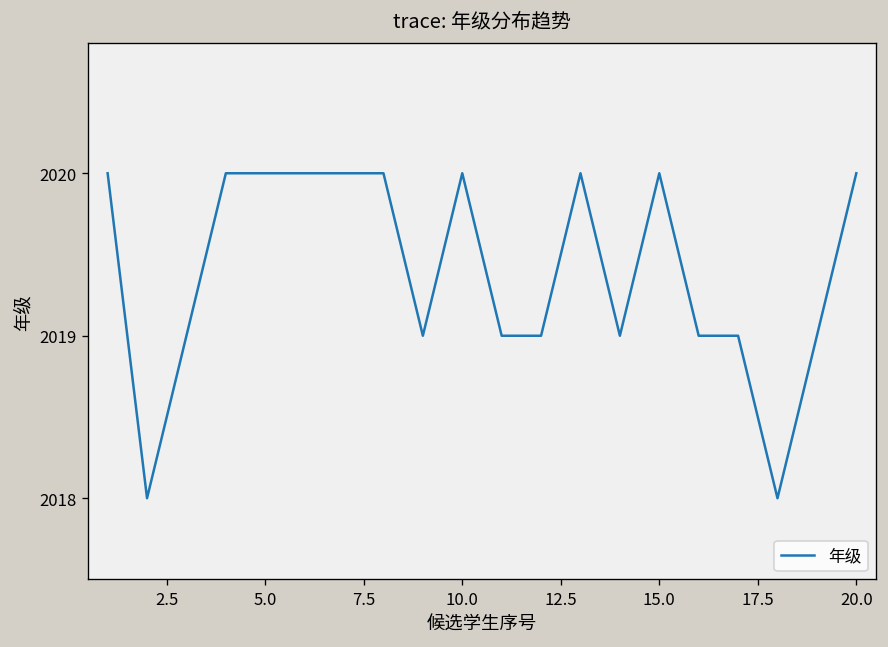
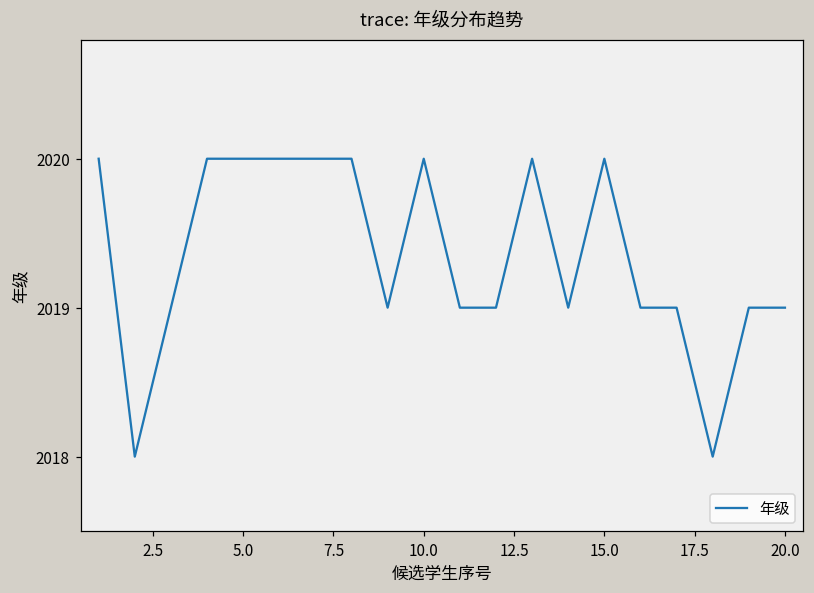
20.0: 2020 -> 2019
